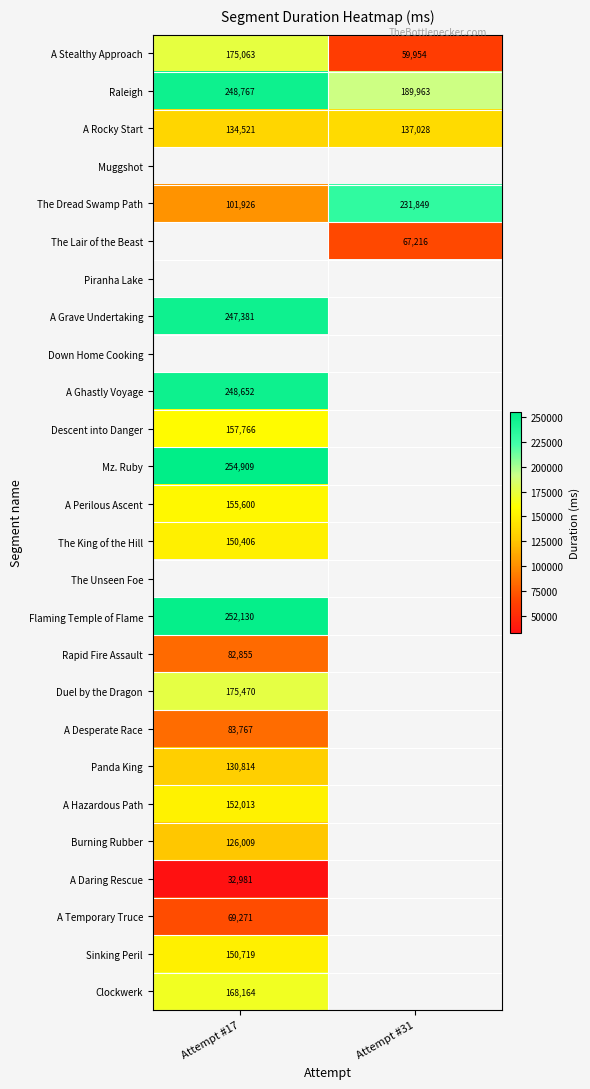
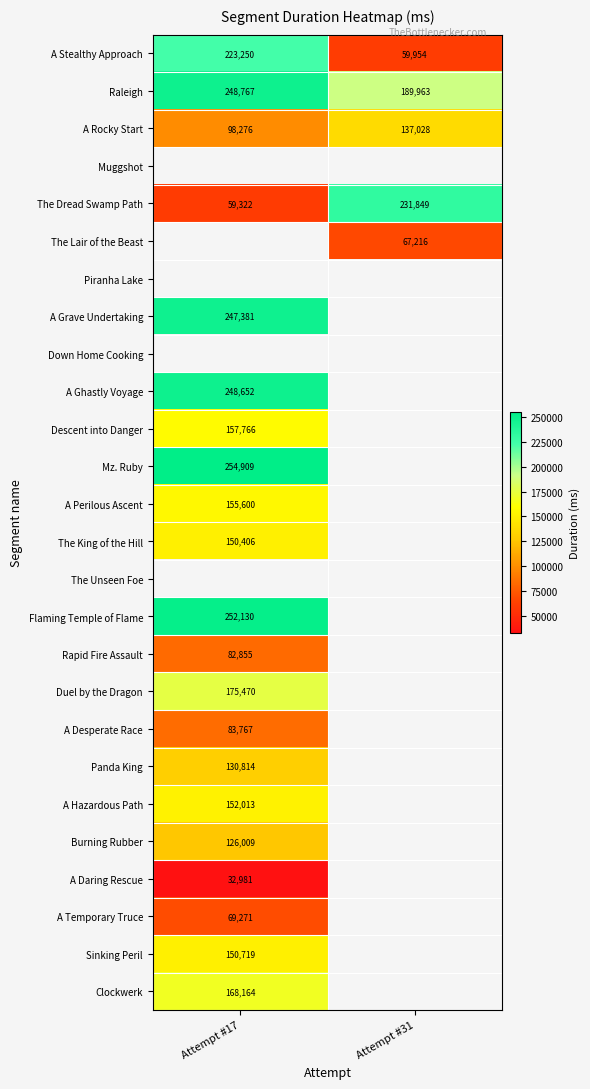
A Stealthy Approach, Attempt #17: 175,063 -> 223,250
A Rocky Start, Attempt #17: 134,521 -> 98,276
The Dread Swamp Path, Attempt #17: 101,926 -> 59,322
